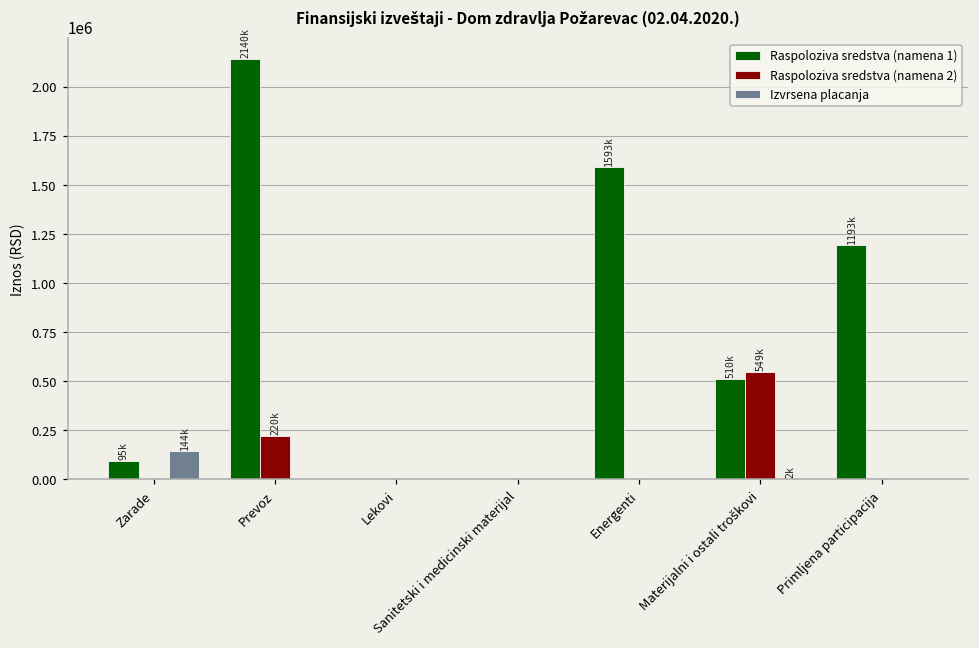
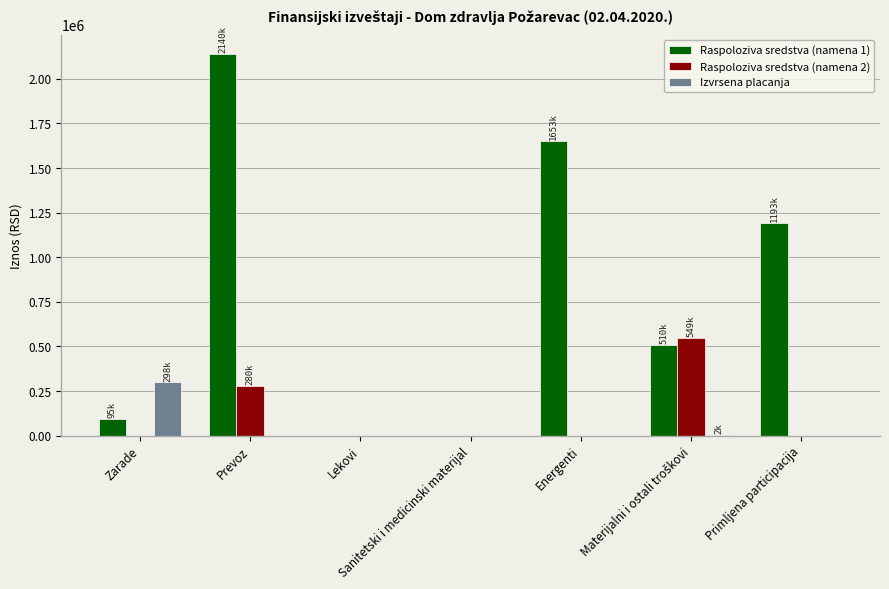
Izvrsena placanja, Zarade: 144k -> 298k
Raspoloziva sredstva (namena 2), Prevoz: 220k -> 280k
Raspoloziva sredstva (namena 1), Energenti: 1593k -> 1653k
